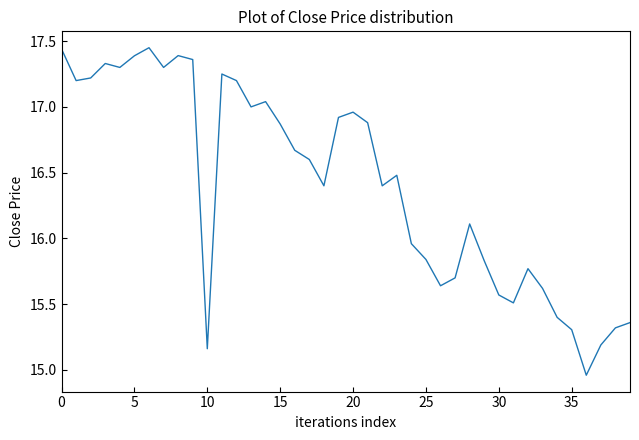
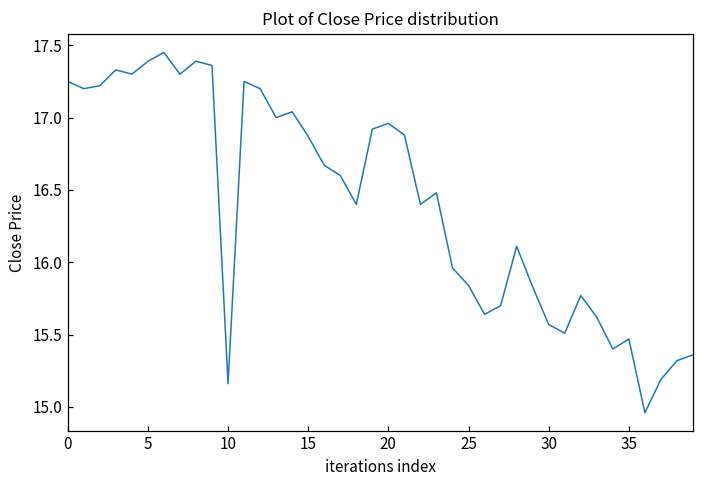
0: 17.44 -> 17.25
35: 15.31 -> 15.47
